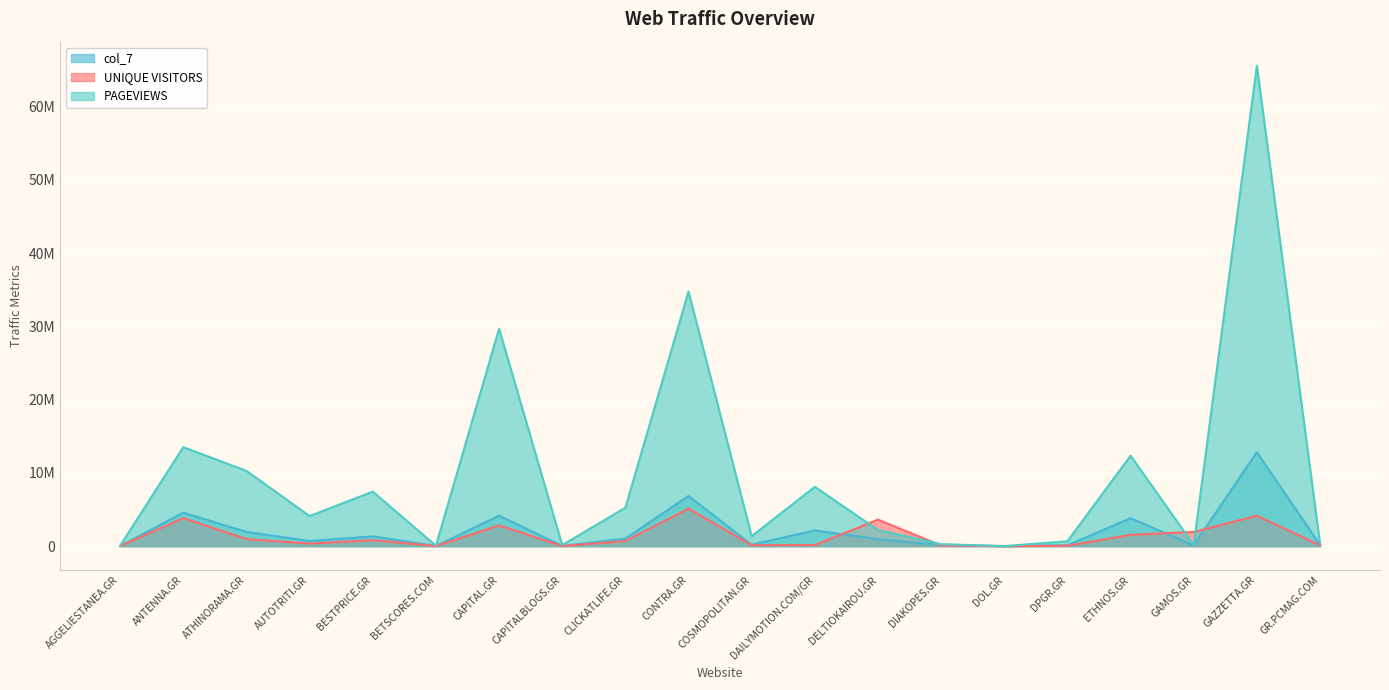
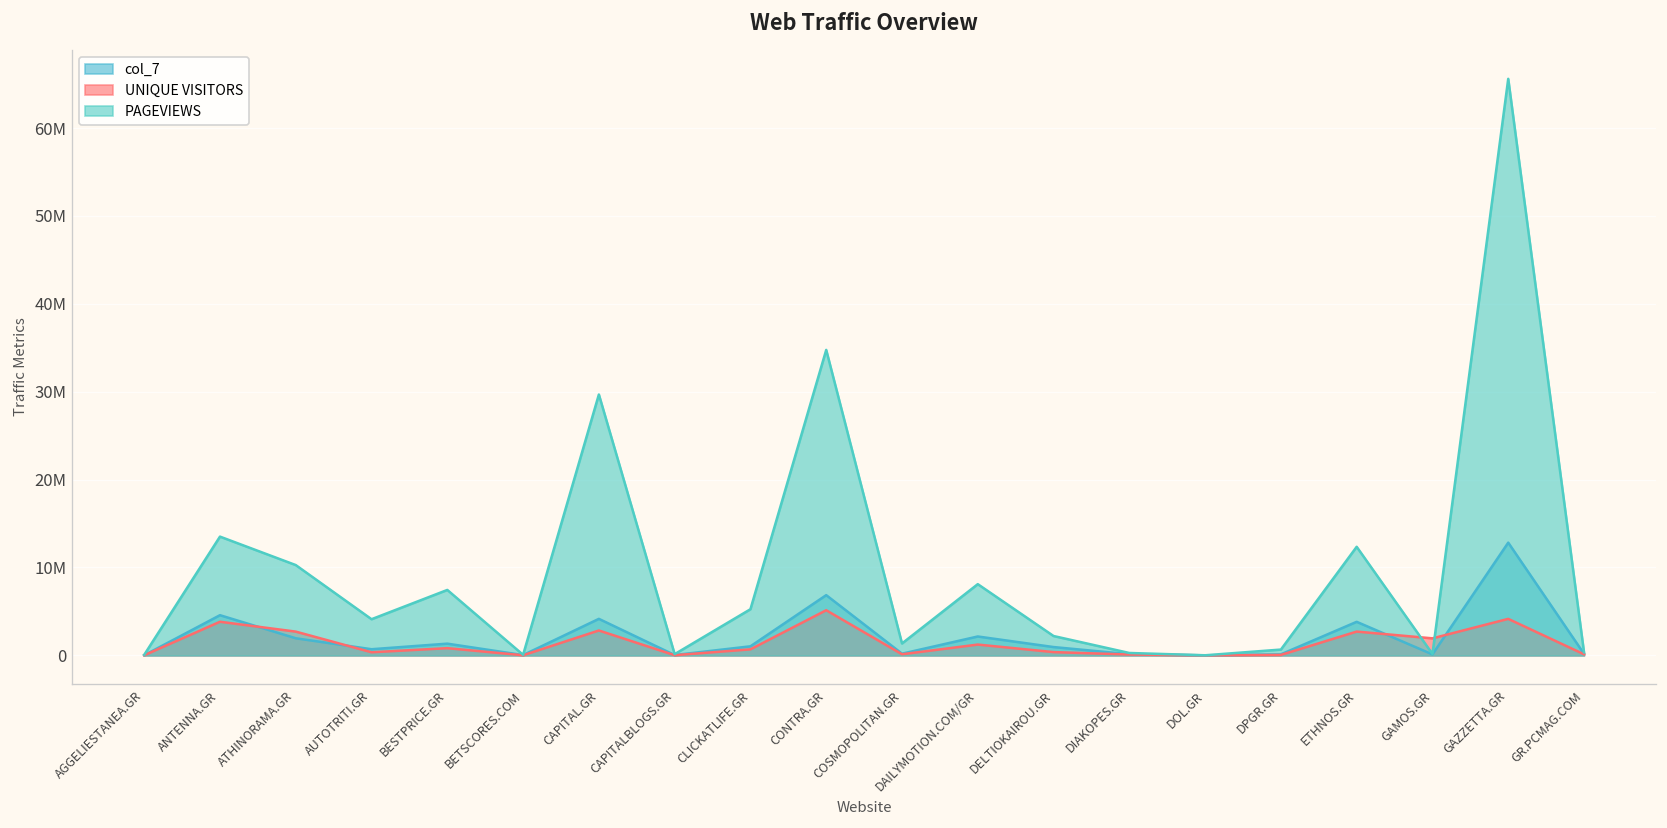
UNIQUE VISITORS, ATHINORAMA.GR: 1000000 -> 3000000
UNIQUE VISITORS, DAILYMOTION.COM/GR: 0 -> 1000000
UNIQUE VISITORS, DELTIOKAIROU.GR: 4000000 -> 0
UNIQUE VISITORS, ETHNOS.GR: 2000000 -> 3000000
